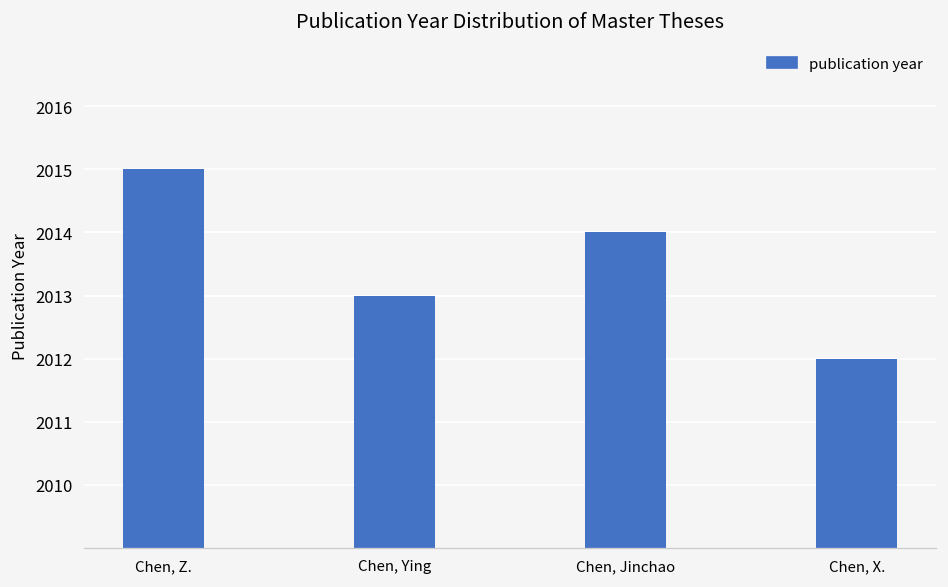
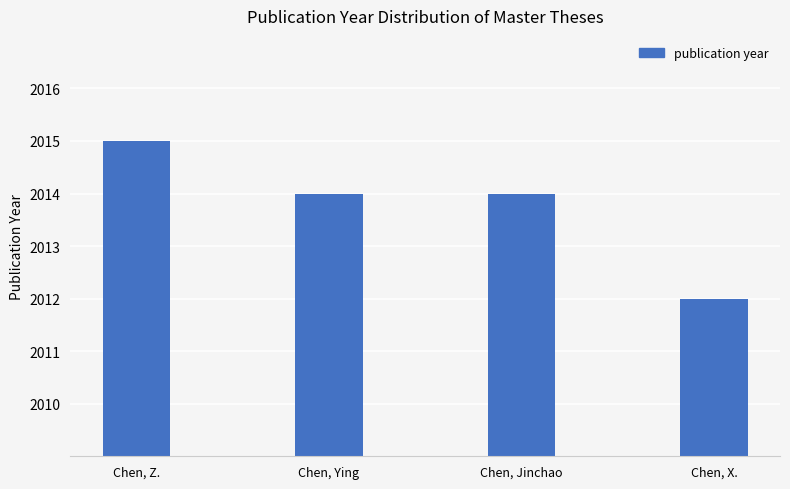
Chen, Ying: 2013 -> 2014
